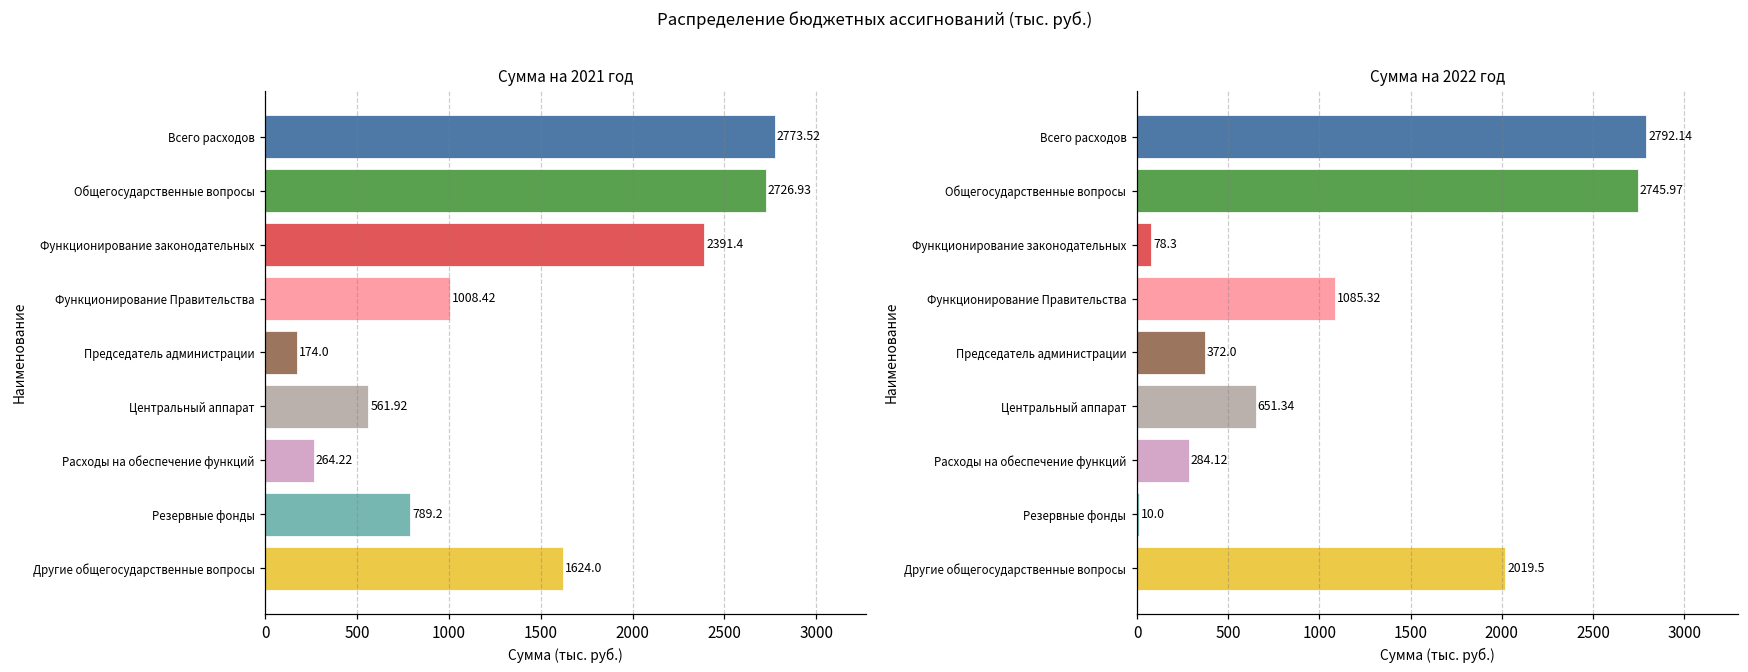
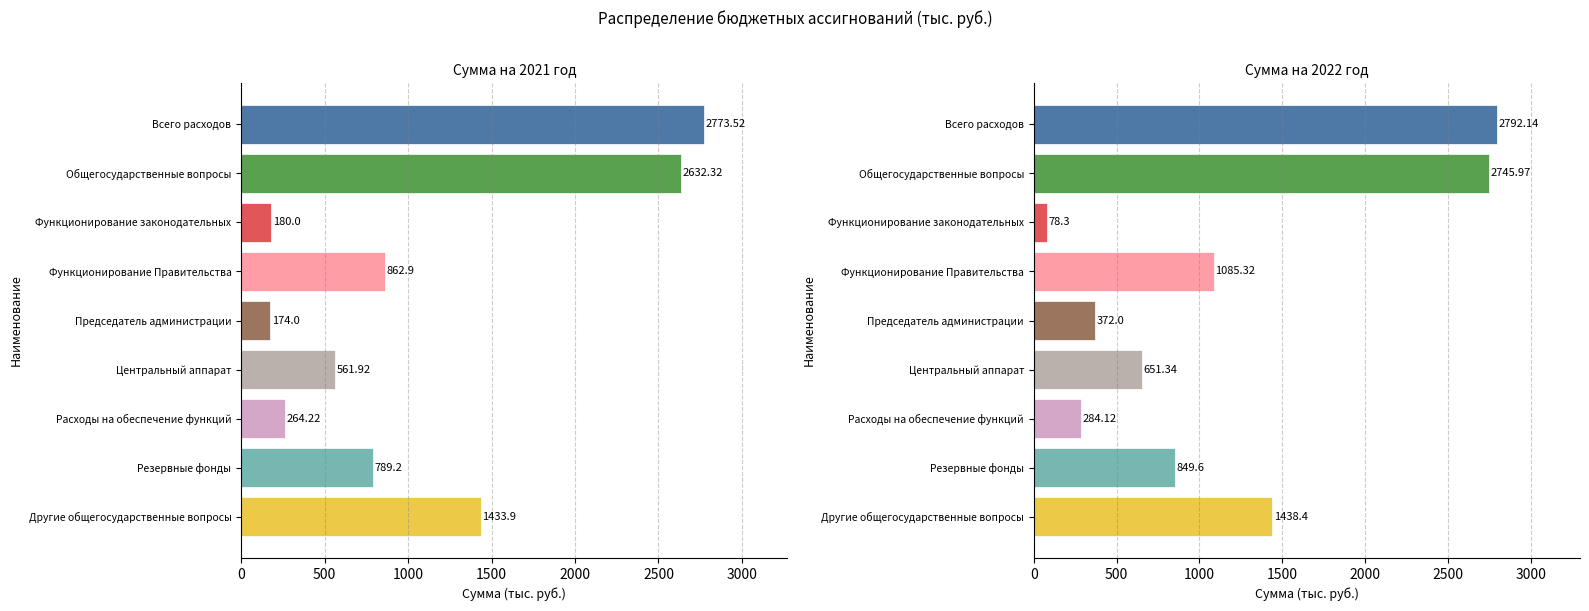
Сумма на 2021 год, Общегосударственные вопросы: 2726.93 -> 2632.32
Сумма на 2021 год, Функционирование законодательных: 2391.4 -> 180.0
Сумма на 2021 год, Функционирование Правительства: 1008.42 -> 862.9
Сумма на 2021 год, Другие общегосударственные вопросы: 1624.0 -> 1433.9
Сумма на 2022 год, Резервные фонды: 10.0 -> 849.6
Сумма на 2022 год, Другие общегосударственные вопросы: 2019.5 -> 1438.4
